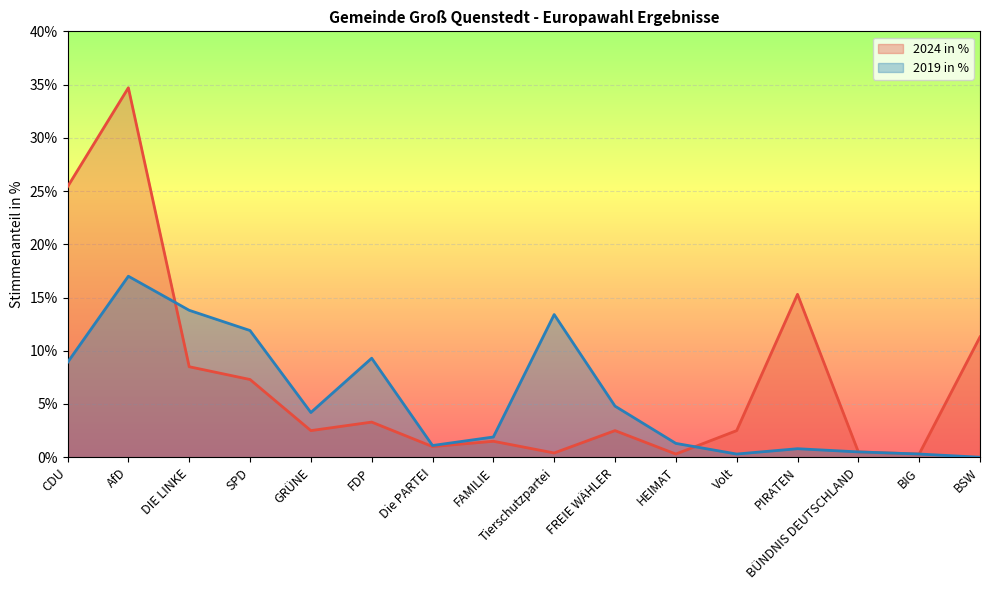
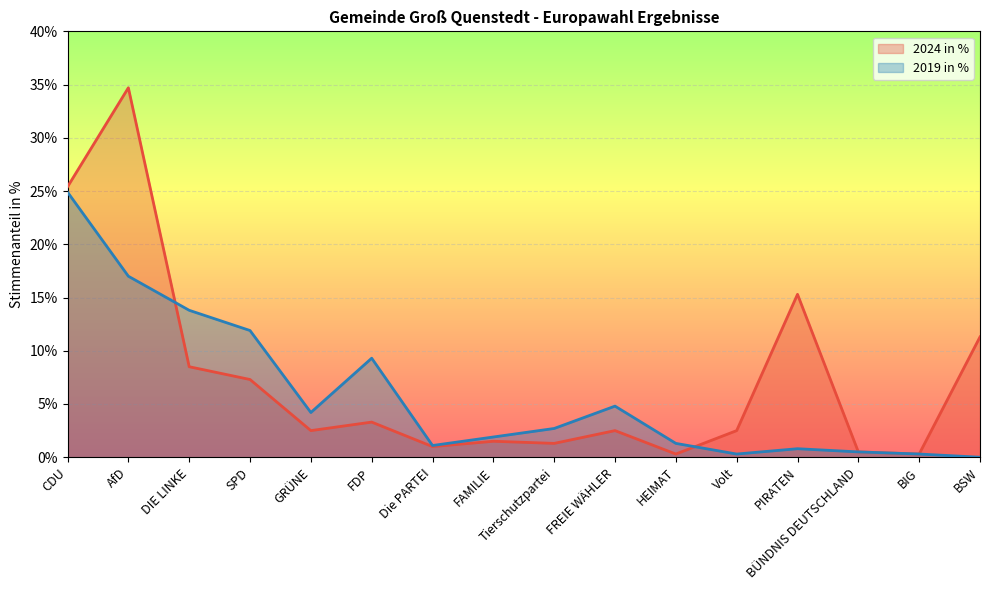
2019 in %, CDU: 8.9% -> 24.9%
2024 in %, Tierschutzpartei: 0.4% -> 1.3%
2019 in %, Tierschutzpartei: 13.4% -> 2.7%
